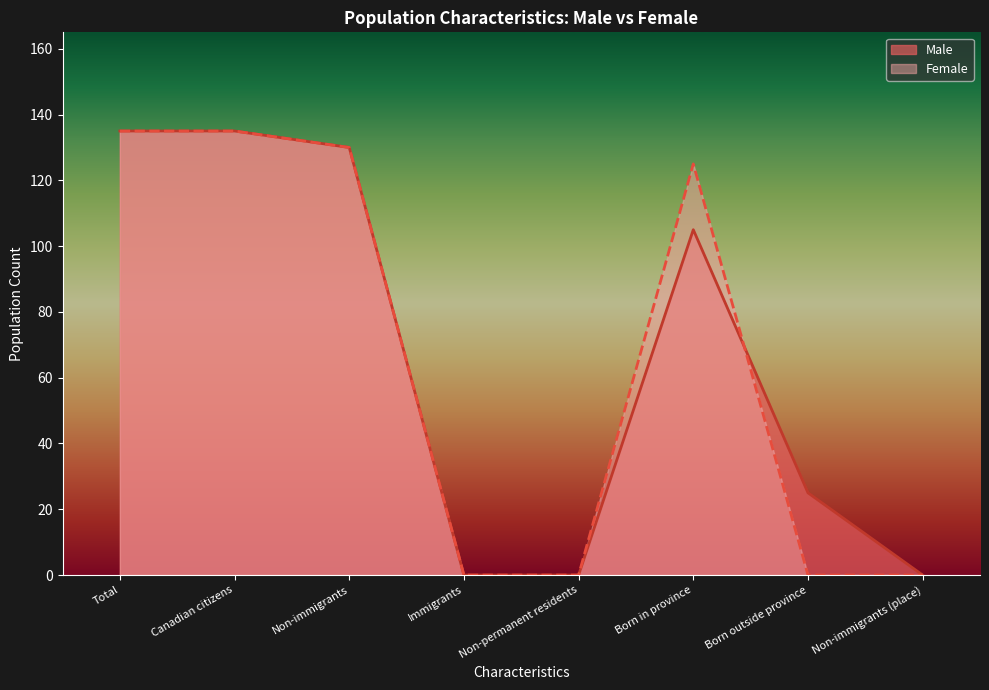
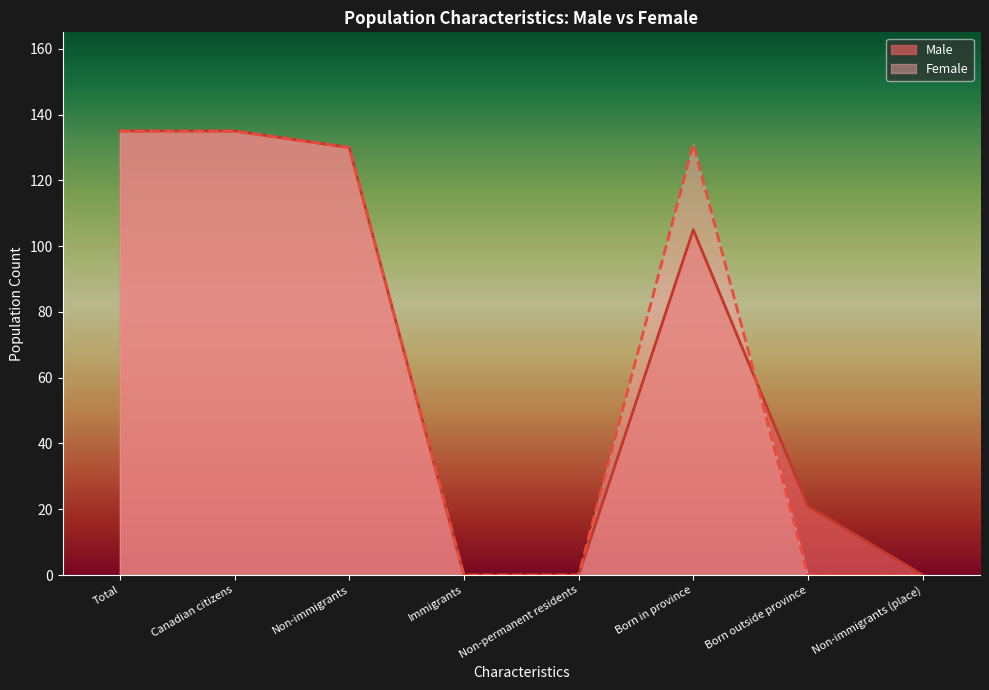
Female, Born in province: 125 -> 131
Male, Born outside province: 25 -> 21
